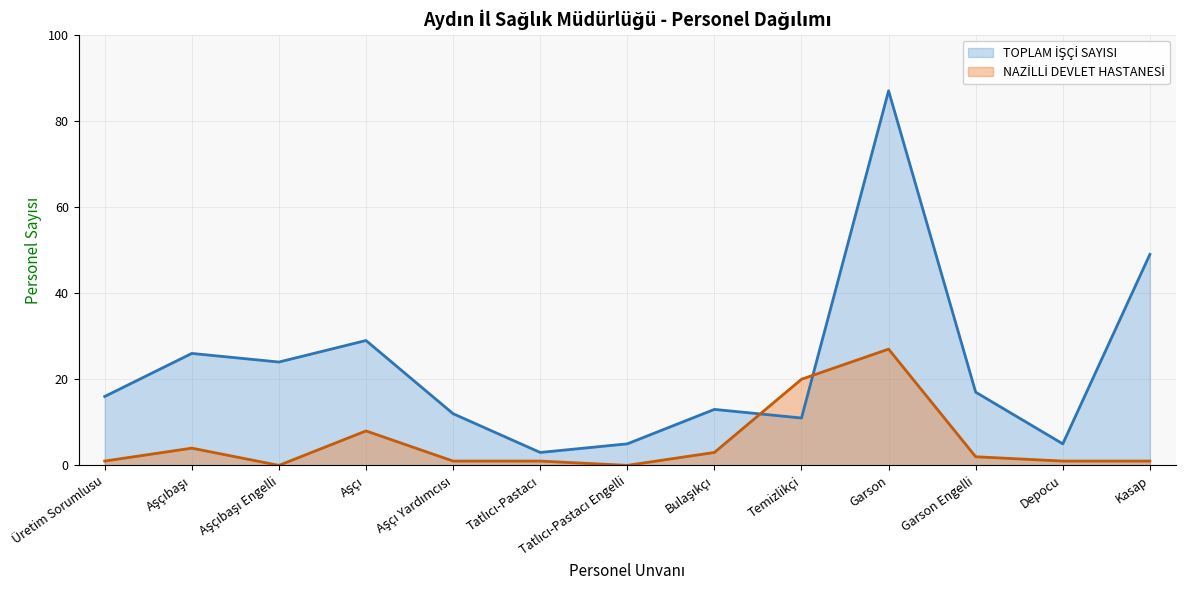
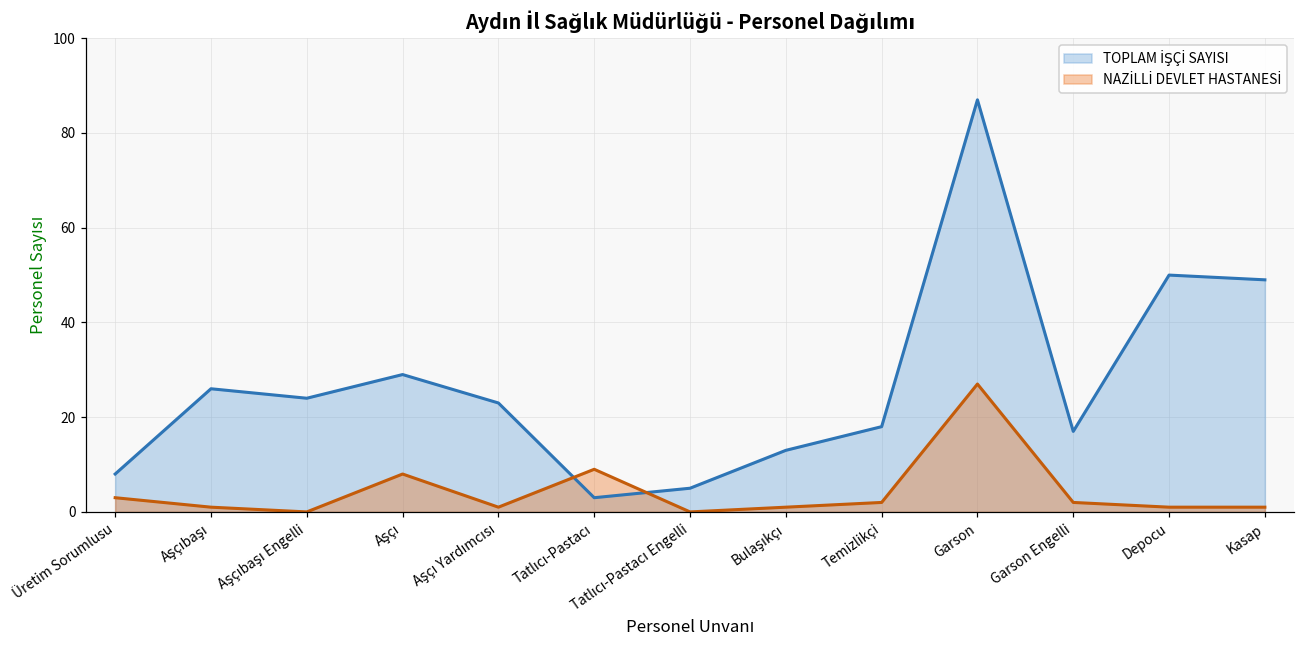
TOPLAM İŞÇİ SAYISI, Üretim Sorumlusu: 16 -> 8
NAZİLLİ DEVLET HASTANESİ, Üretim Sorumlusu: 1 -> 3
NAZİLLİ DEVLET HASTANESİ, Aşçıbaşı: 4 -> 1
TOPLAM İŞÇİ SAYISI, Aşçı Yardımcısı: 12 -> 23
NAZİLLİ DEVLET HASTANESİ, Tatlıcı-Pastacı: 1 -> 9
NAZİLLİ DEVLET HASTANESİ, Bulaşıkçı: 3 -> 1
TOPLAM İŞÇİ SAYISI, Temizlikçi: 11 -> 18
NAZİLLİ DEVLET HASTANESİ, Temizlikçi: 20 -> 2
TOPLAM İŞÇİ SAYISI, Depocu: 5 -> 50
